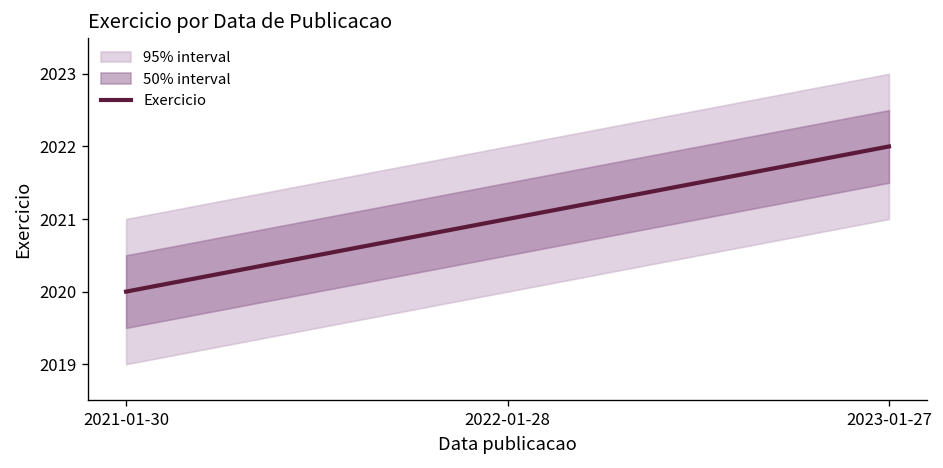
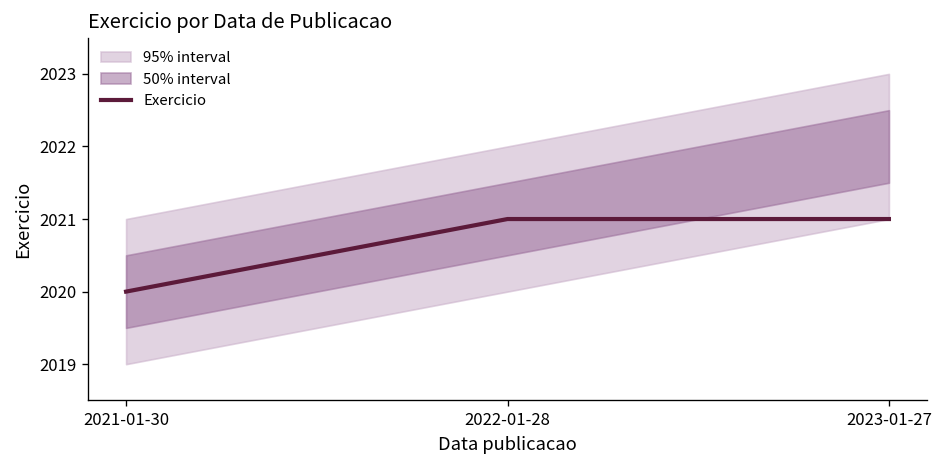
Exercicio, 2023-01-27: 2022 -> 2021
